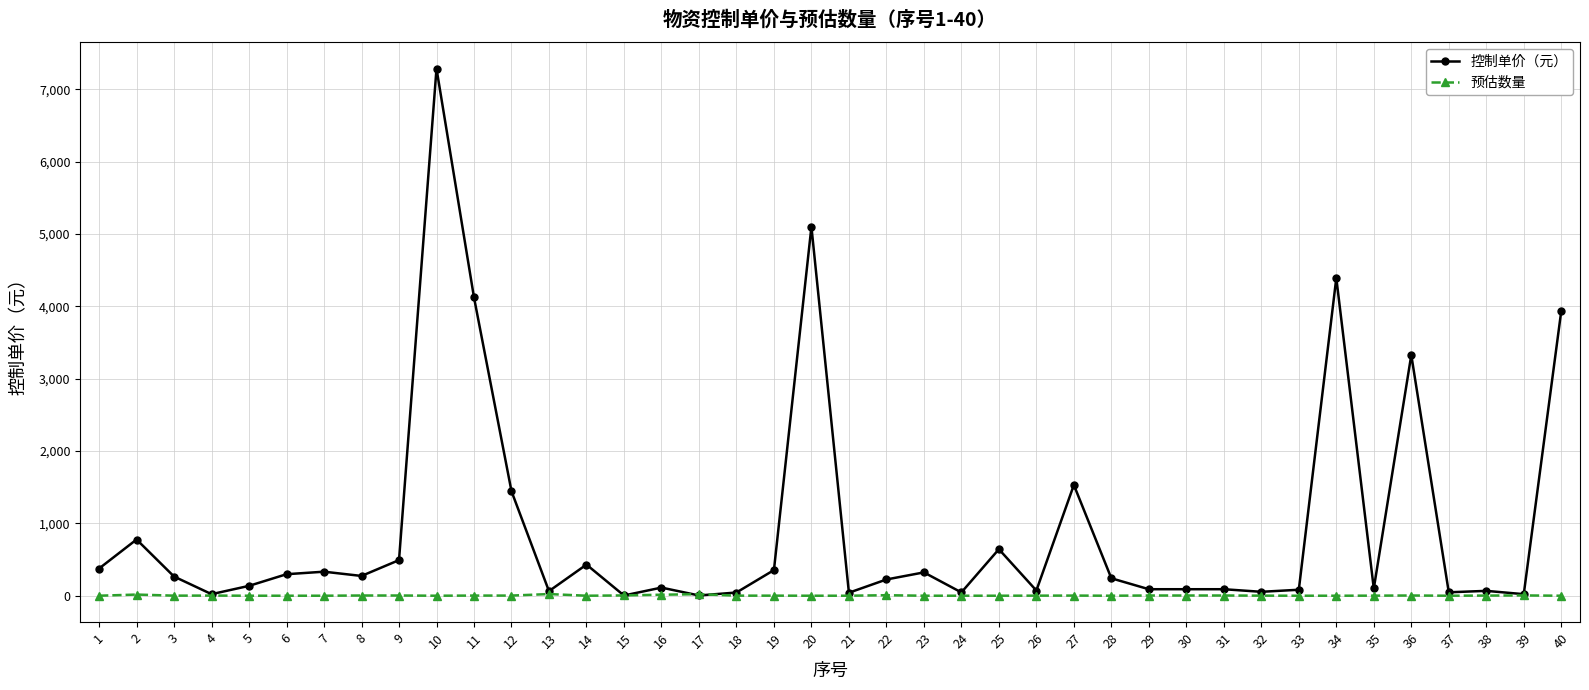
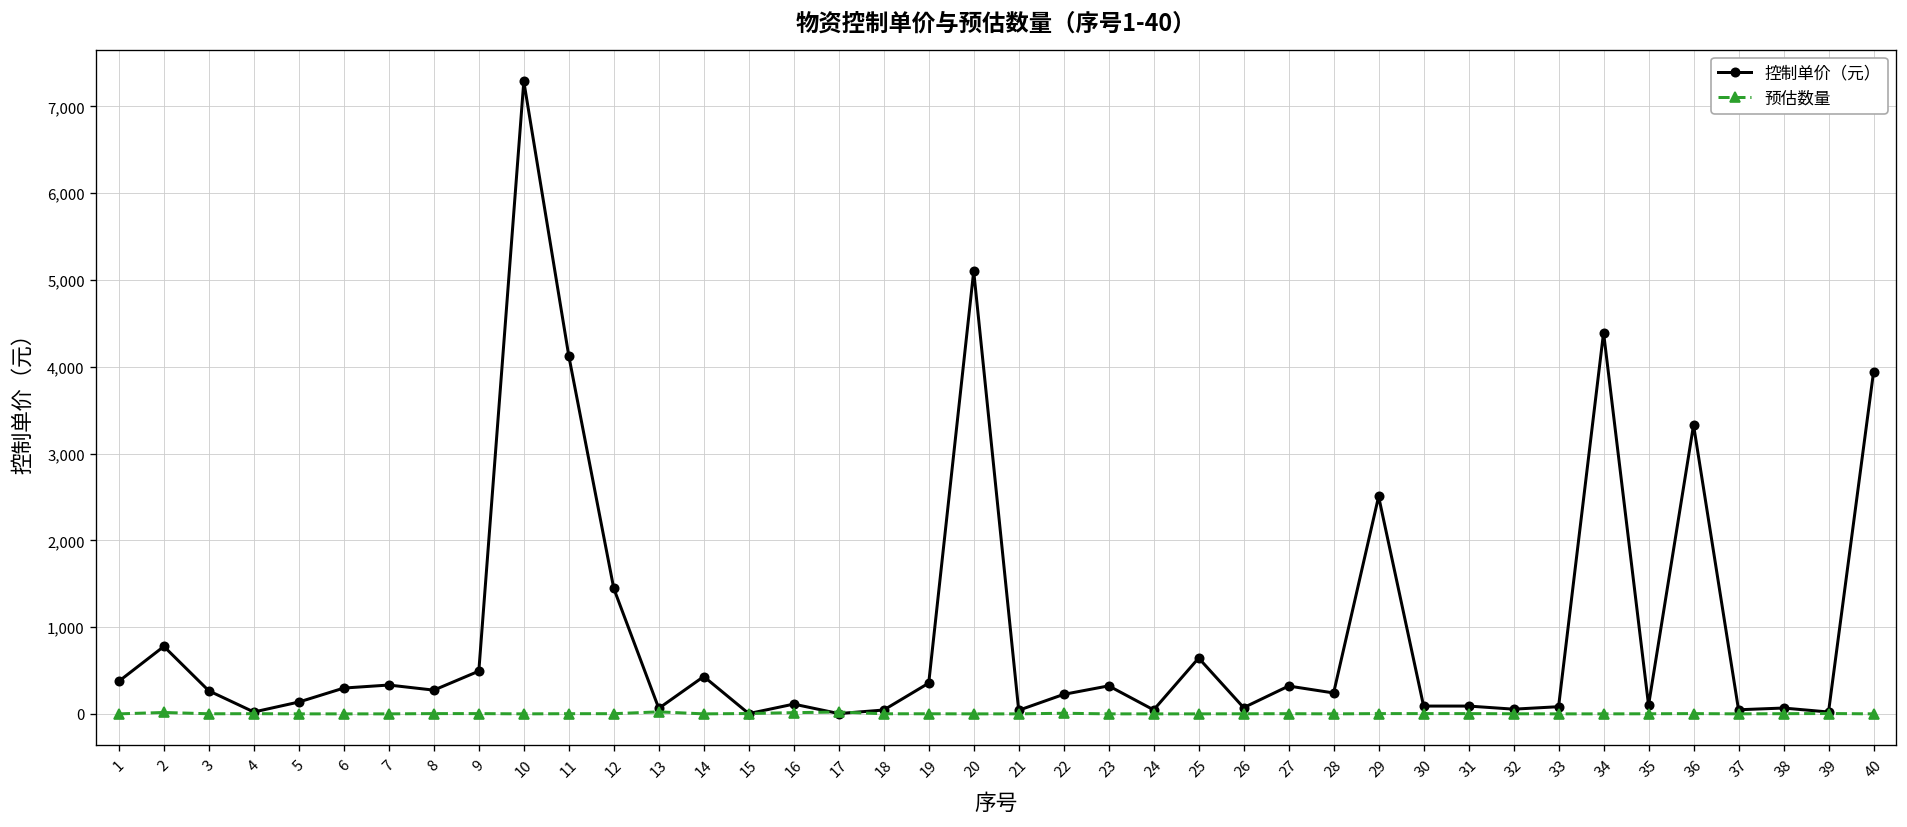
控制单价（元）, 27: 1,500 -> 300
控制单价（元）, 29: 100 -> 2,500
